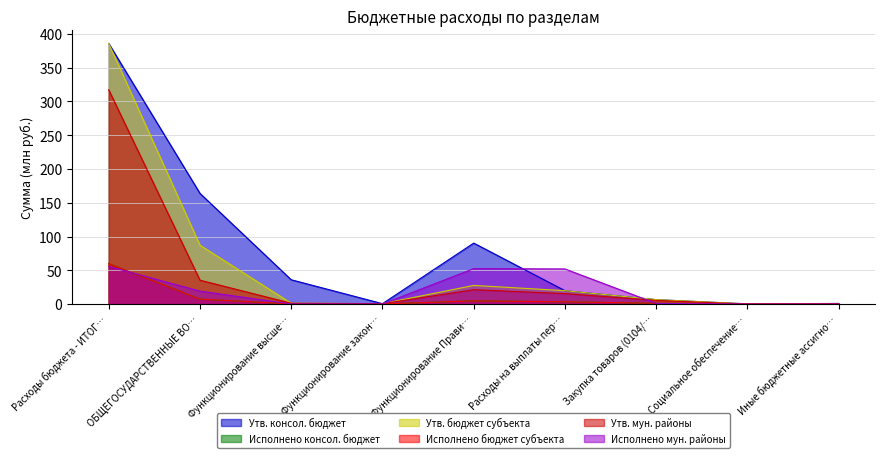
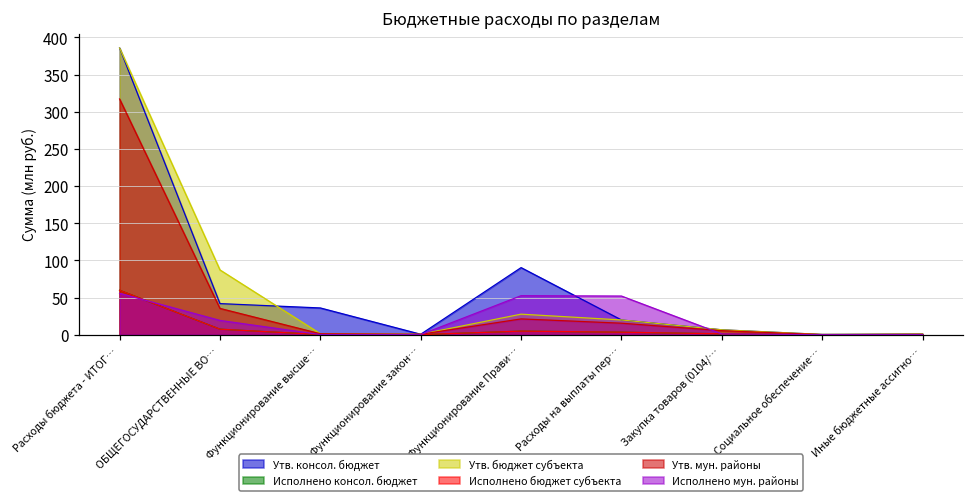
Утв. консол. бюджет, ОБЩЕГОСУДАРСТВЕННЫЕ ВО…: 160 -> 40
